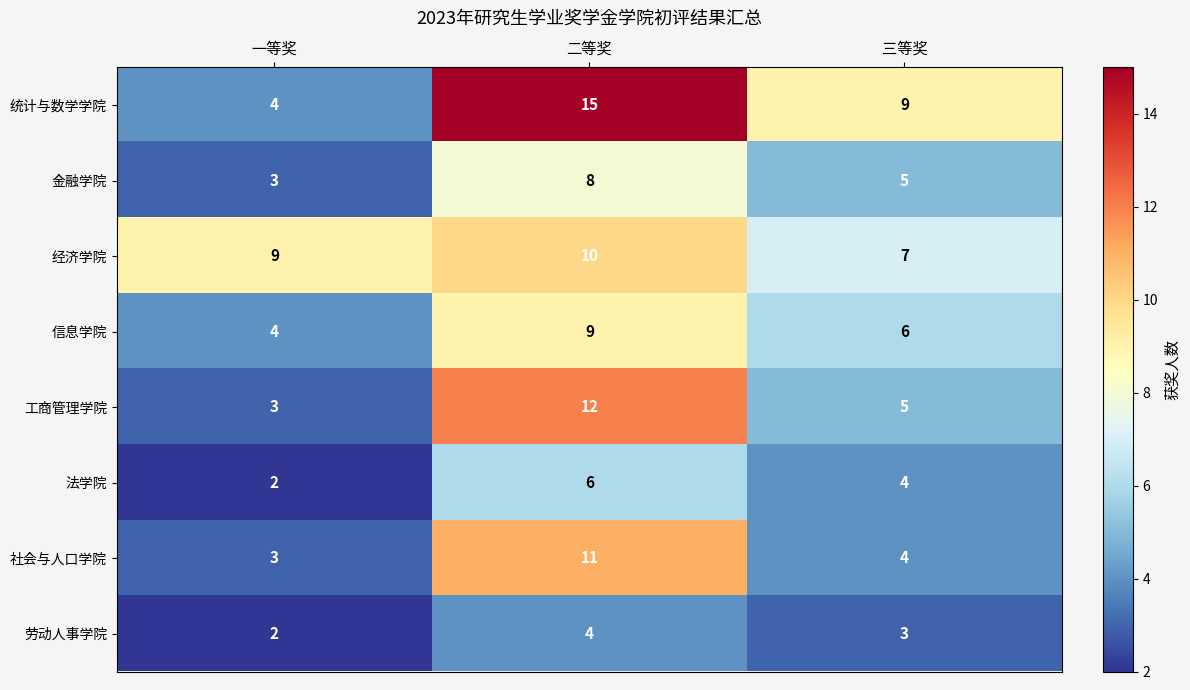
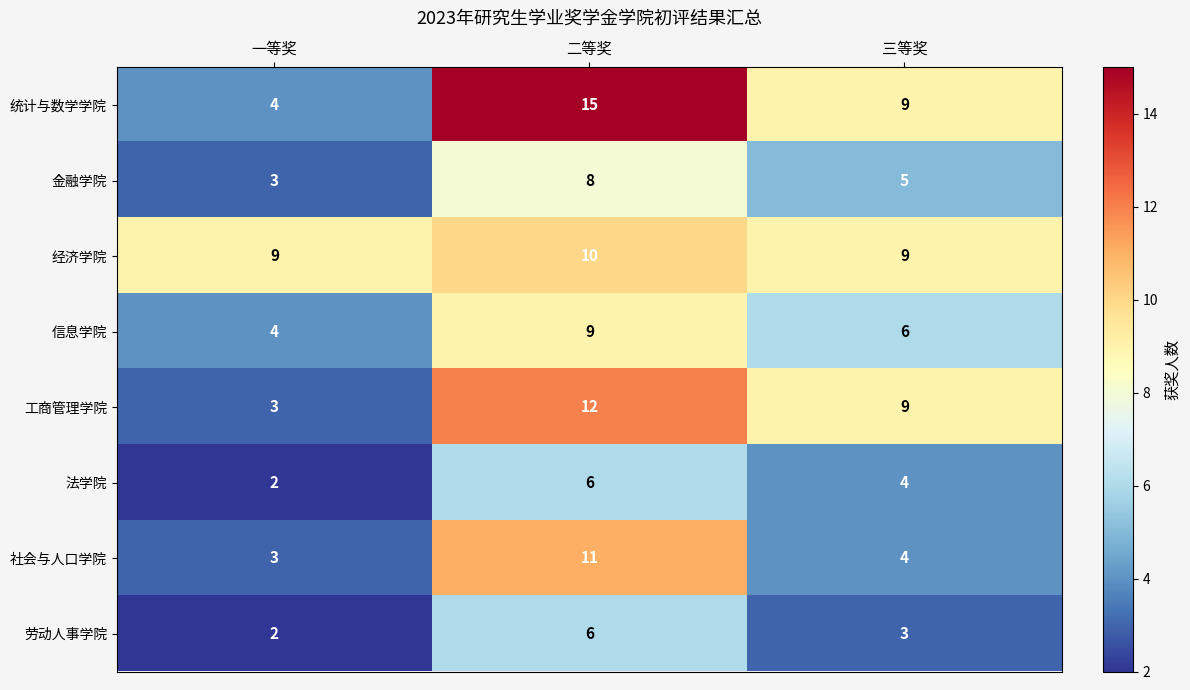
经济学院, 三等奖: 7 -> 9
工商管理学院, 三等奖: 5 -> 9
劳动人事学院, 二等奖: 4 -> 6
